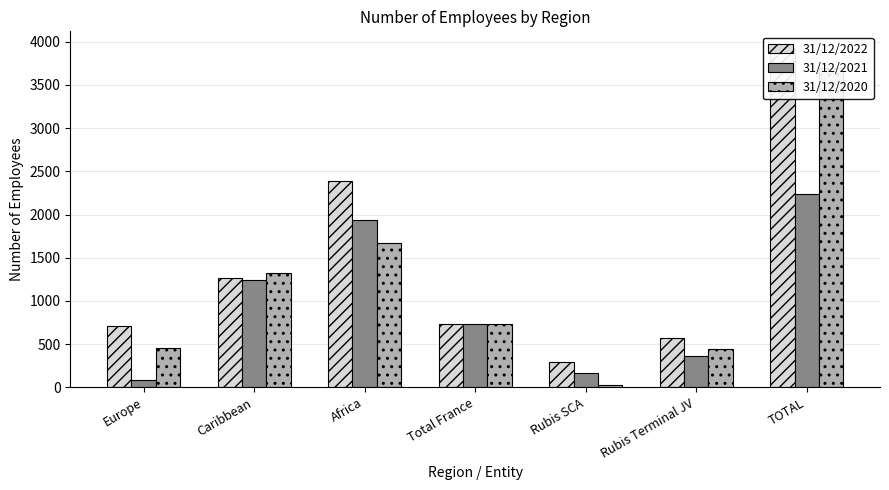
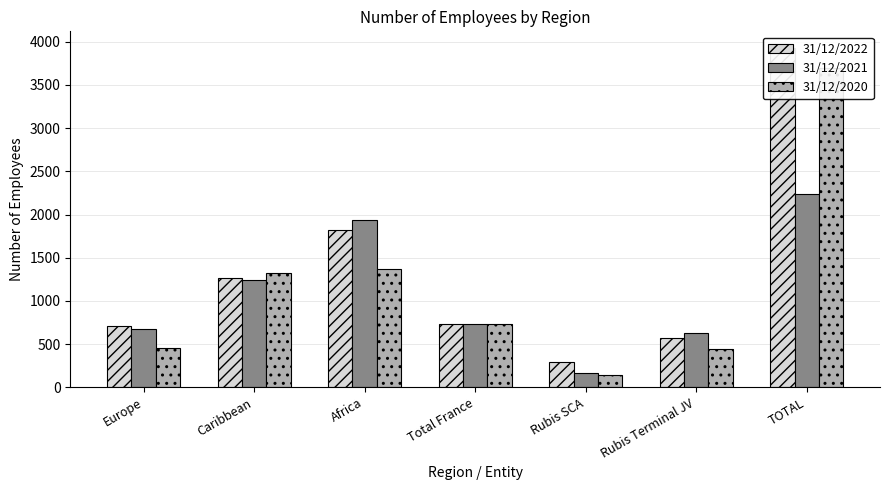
31/12/2021, Europe: 100 -> 700
31/12/2022, Africa: 2400 -> 1800
31/12/2020, Africa: 1700 -> 1400
31/12/2020, Rubis SCA: 0 -> 100
31/12/2021, Rubis Terminal JV: 400 -> 600
